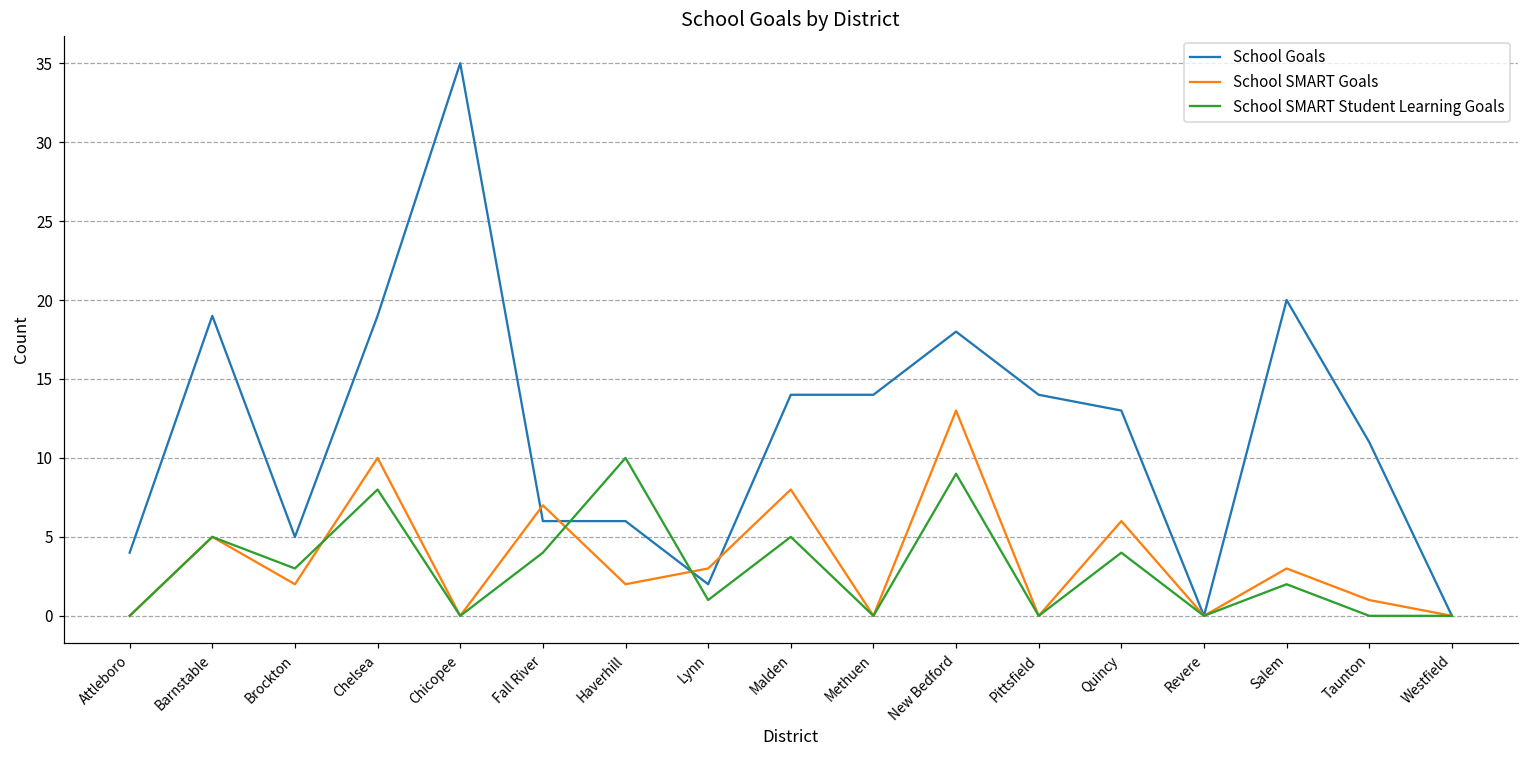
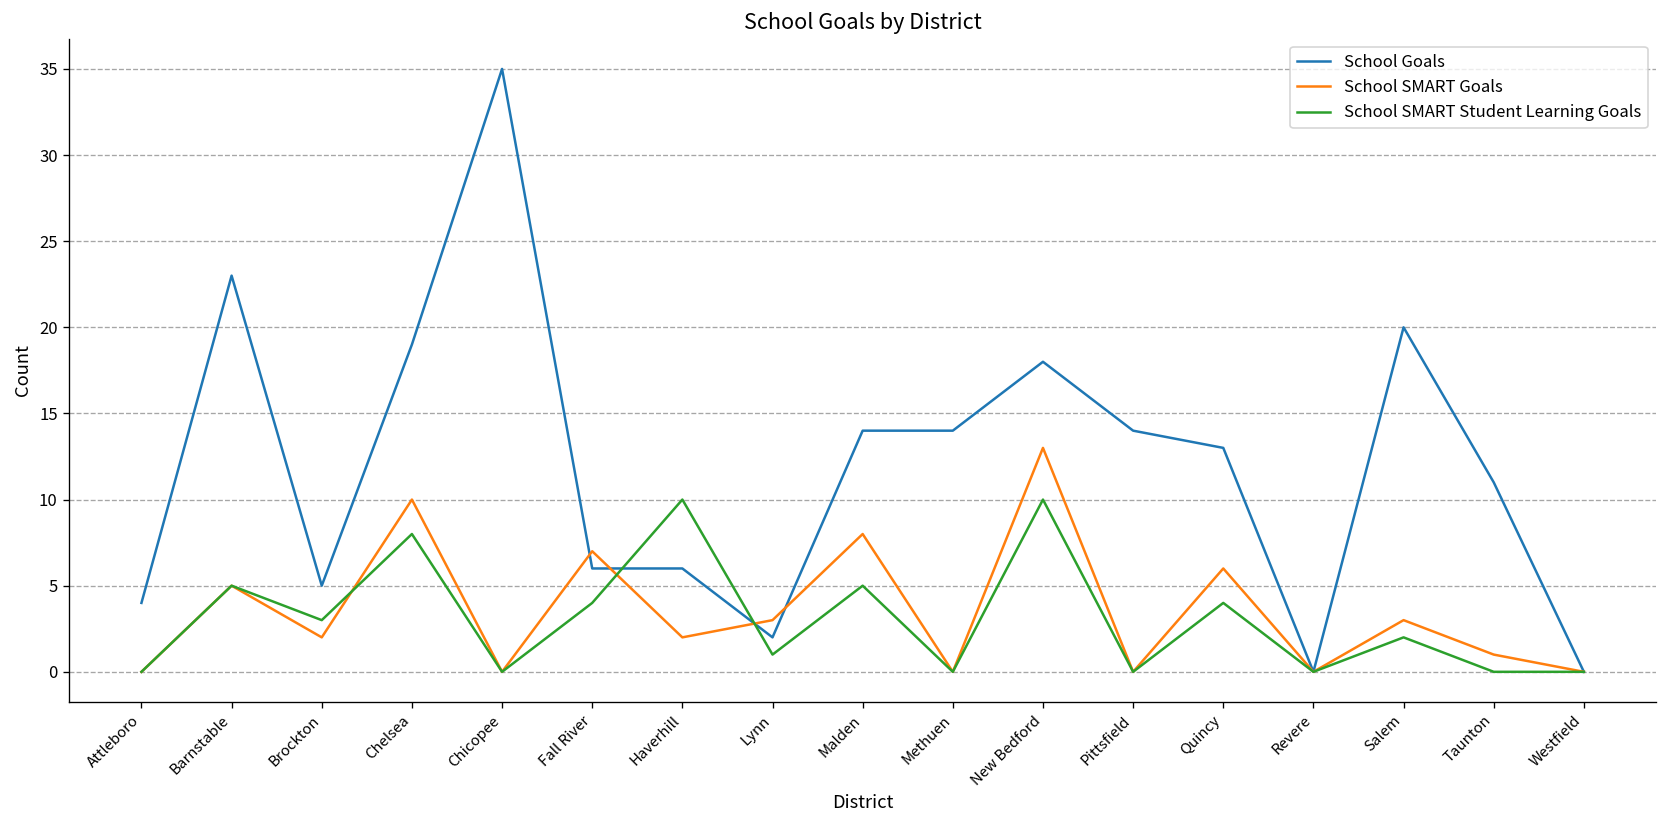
School Goals, Barnstable: 19 -> 23
School SMART Student Learning Goals, New Bedford: 9 -> 10
